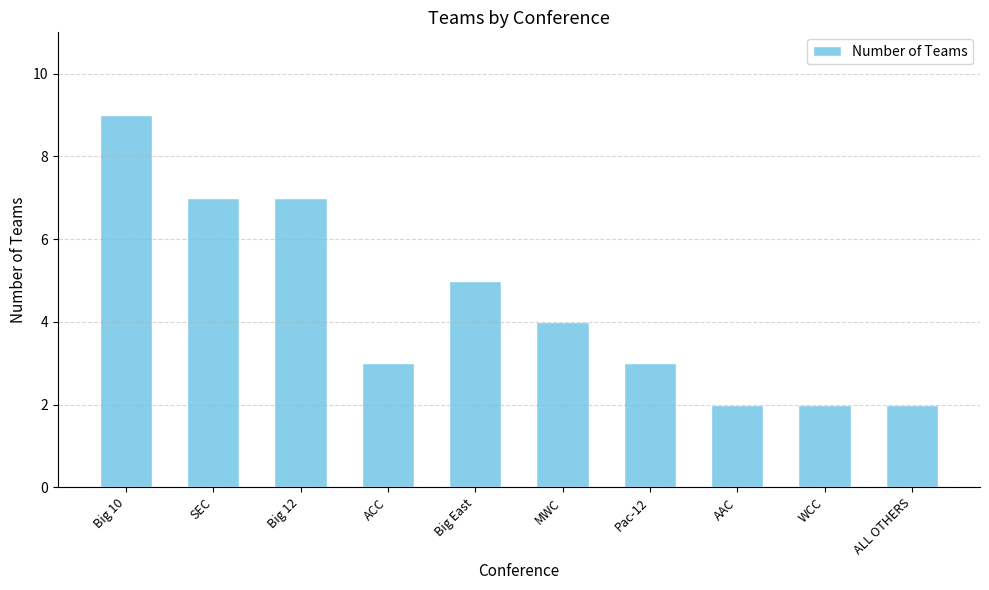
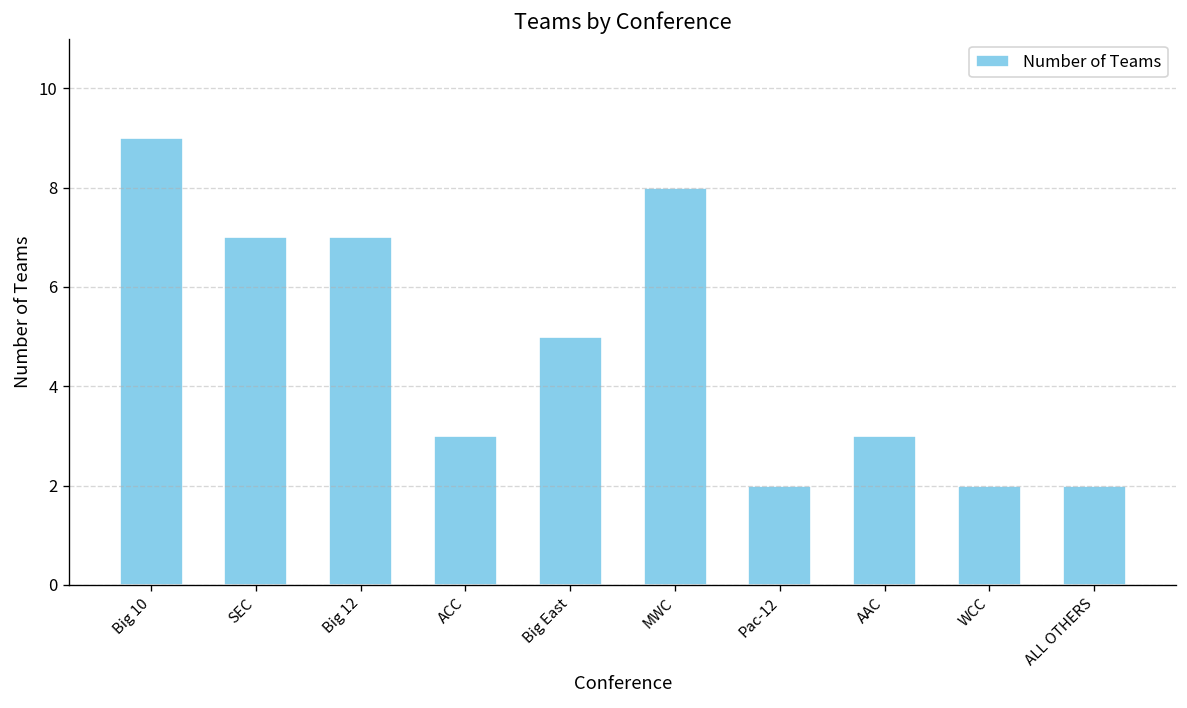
MWC: 4 -> 8
Pac-12: 3 -> 2
AAC: 2 -> 3
